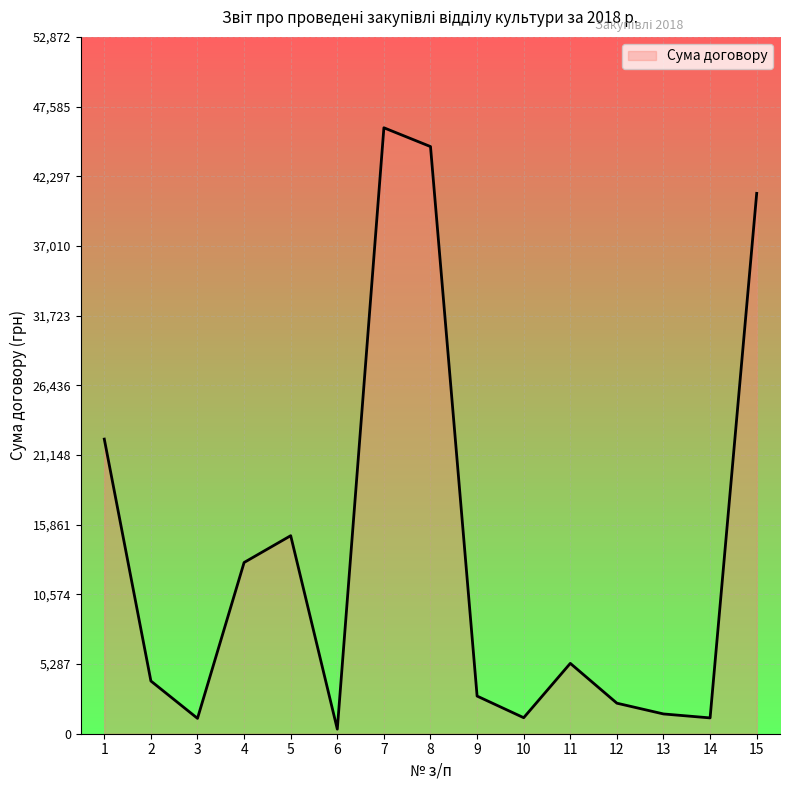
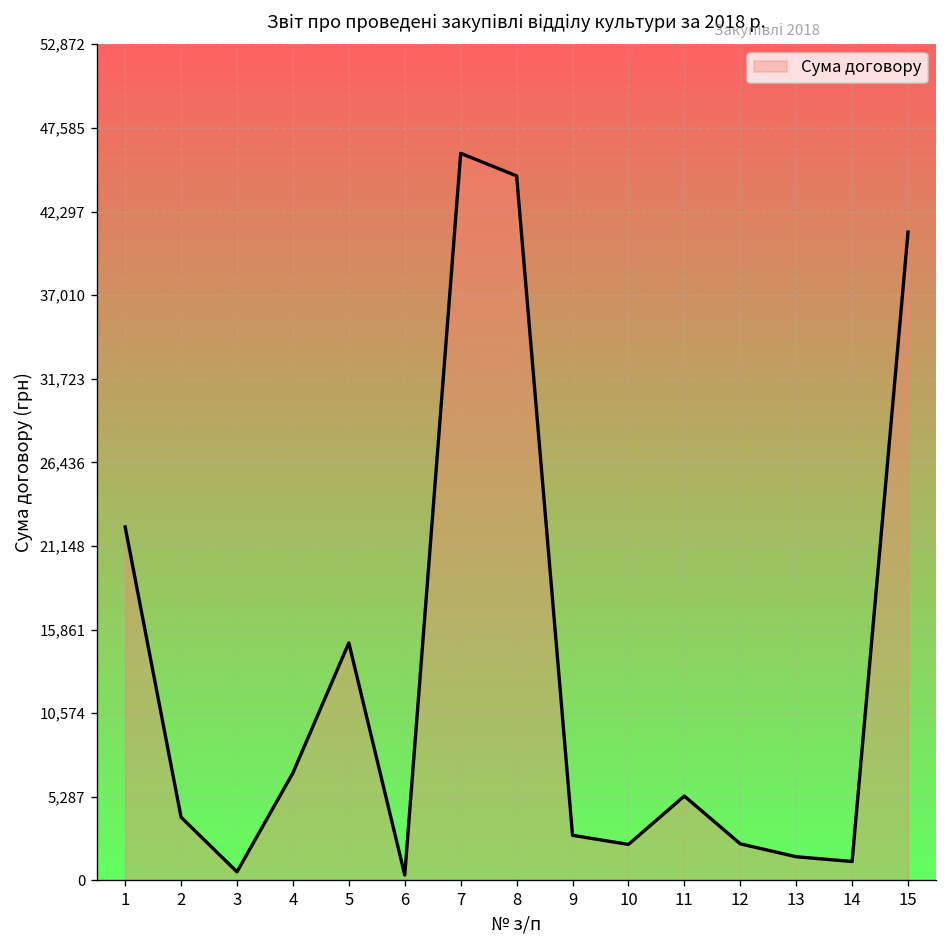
3: 1,200 -> 500
4: 13,000 -> 6,800
10: 1,200 -> 2,300
